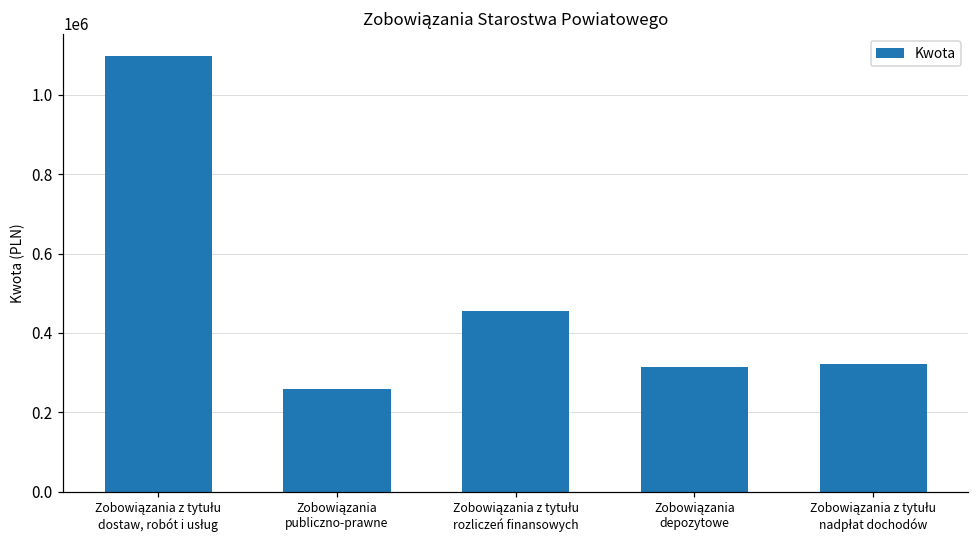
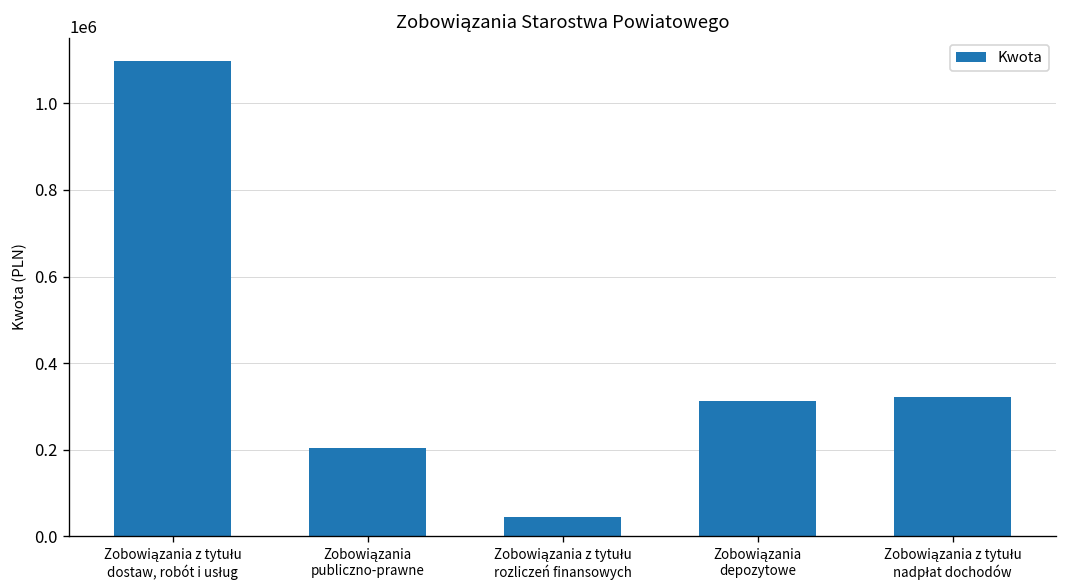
Zobowiązania publiczno-prawne: 260000 -> 200000
Zobowiązania z tytułu rozliczeń finansowych: 460000 -> 40000
